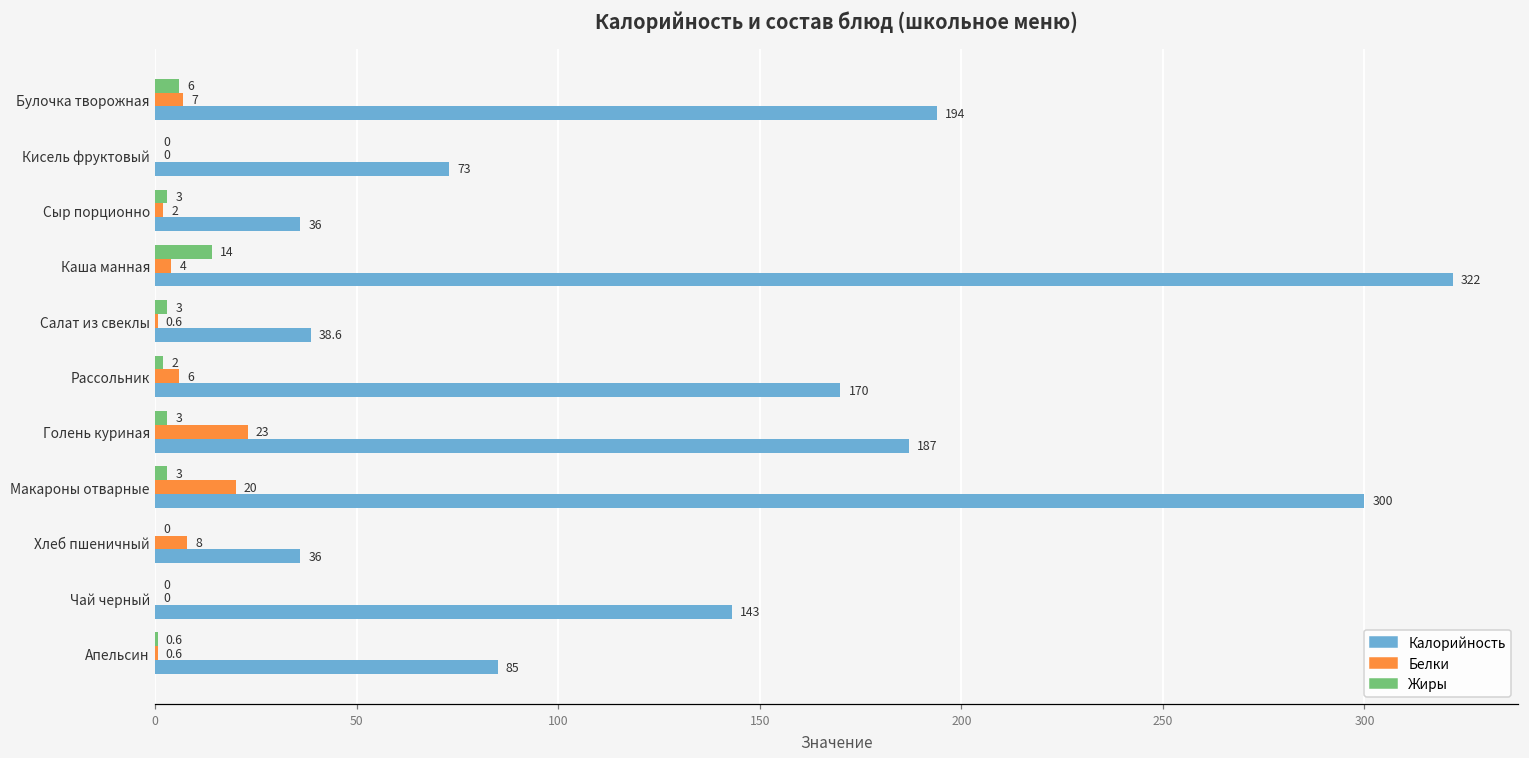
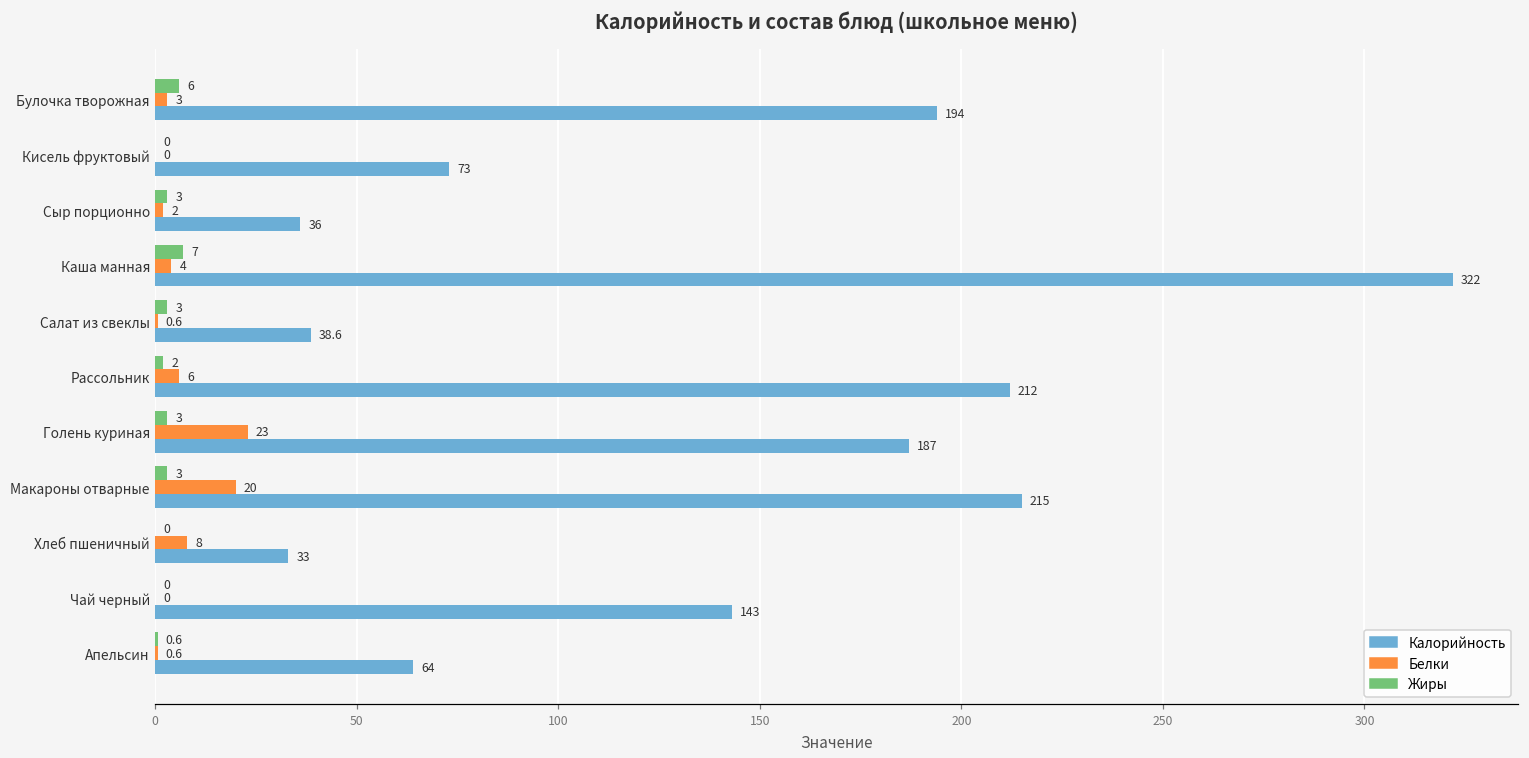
Белки, Булочка творожная: 7 -> 3
Жиры, Каша манная: 14 -> 7
Калорийность, Рассольник: 170 -> 212
Калорийность, Макароны отварные: 300 -> 215
Калорийность, Хлеб пшеничный: 36 -> 33
Калорийность, Апельсин: 85 -> 64
